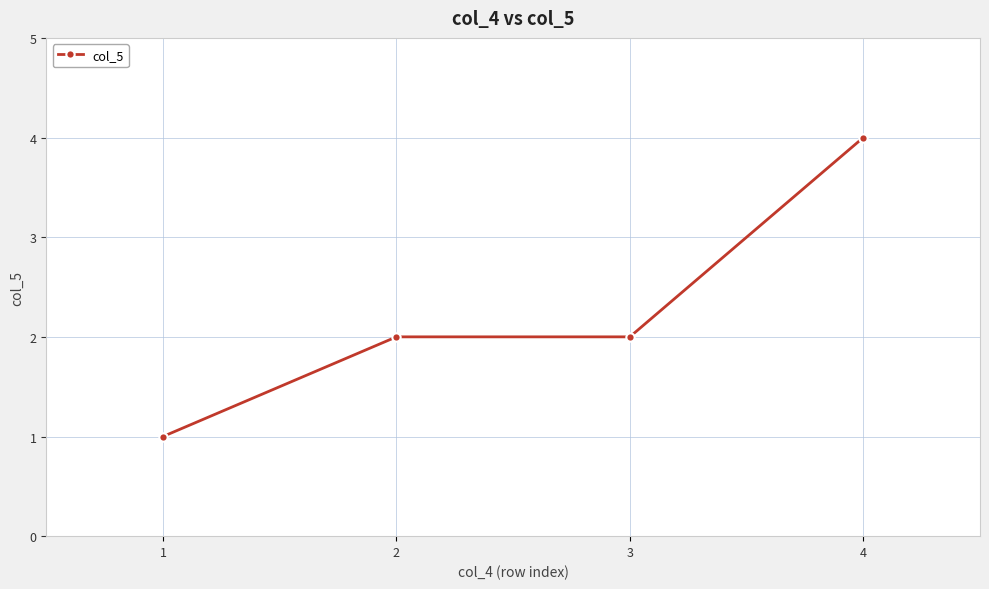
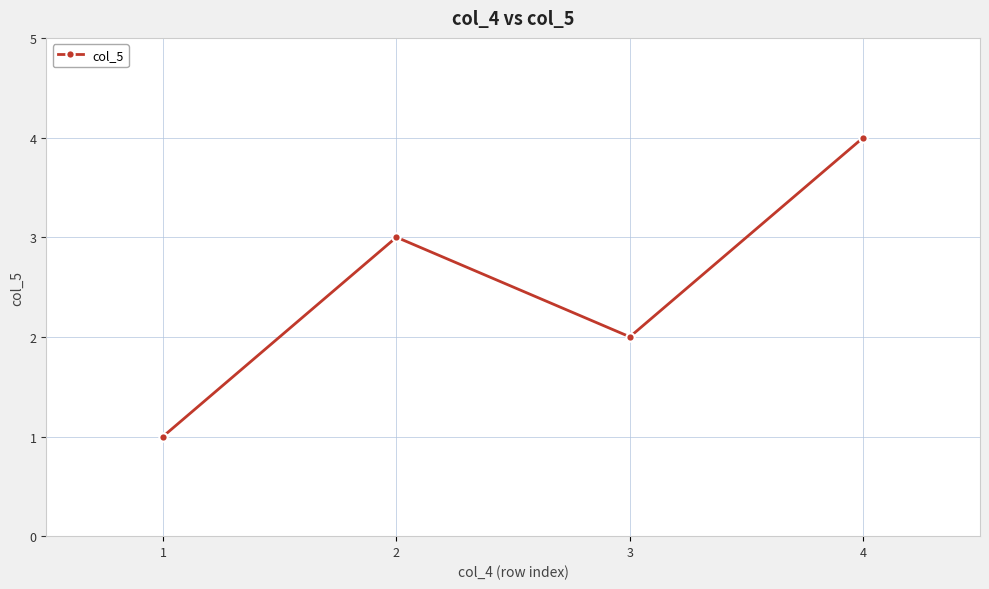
2: 2 -> 3
